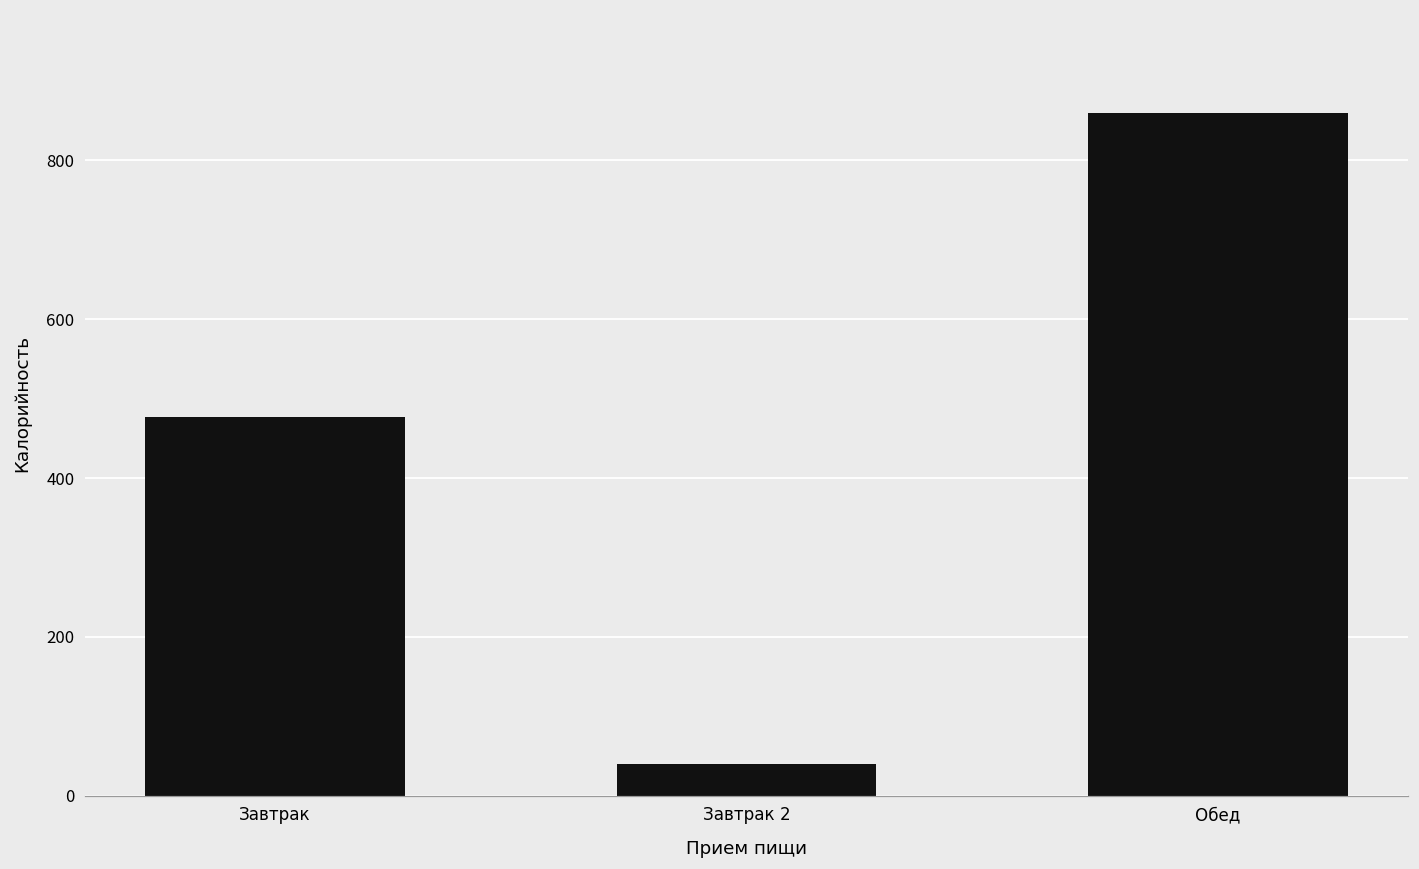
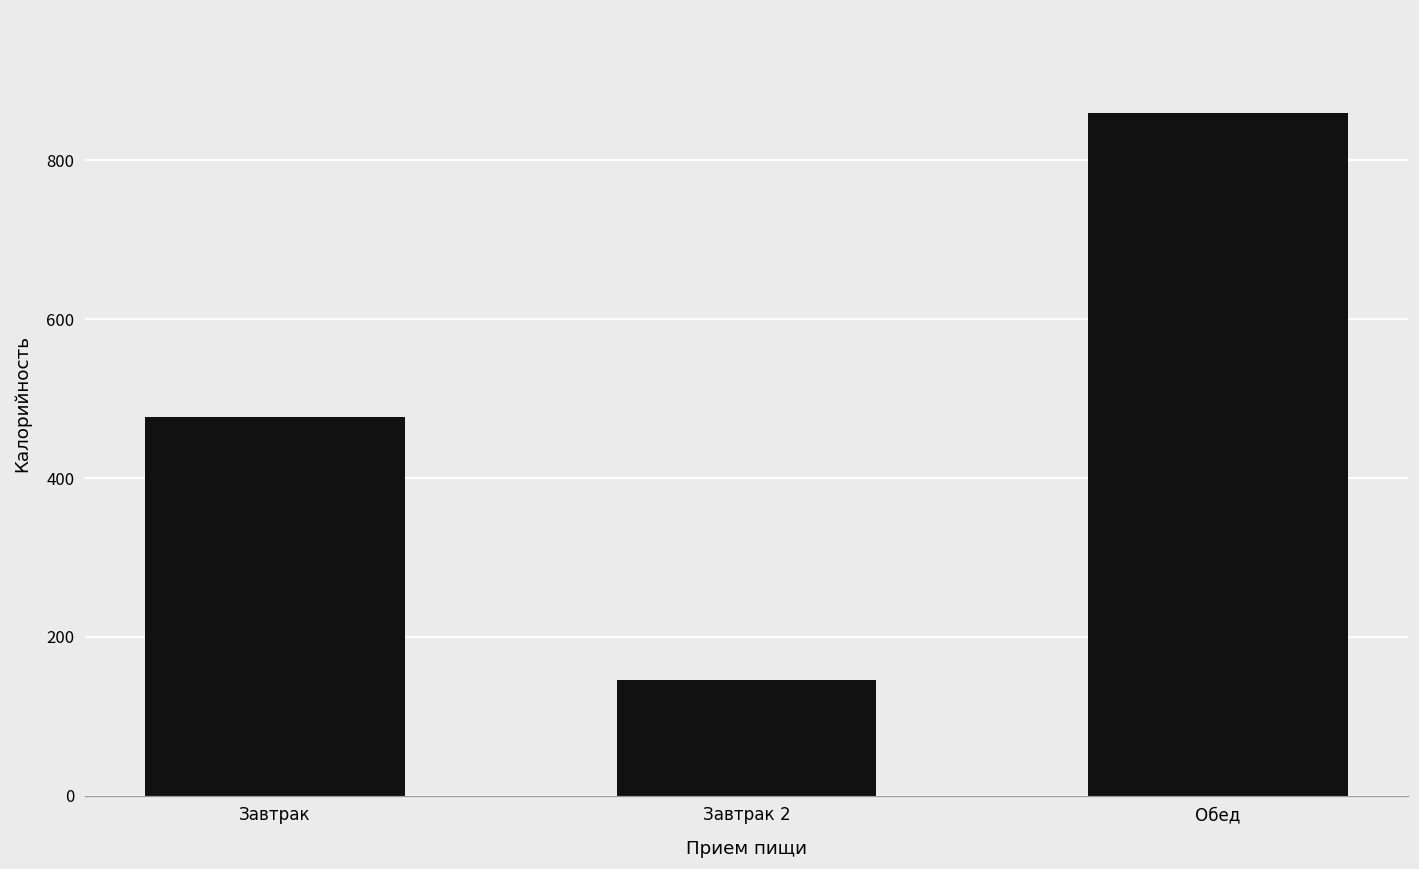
Завтрак 2: 40 -> 150
